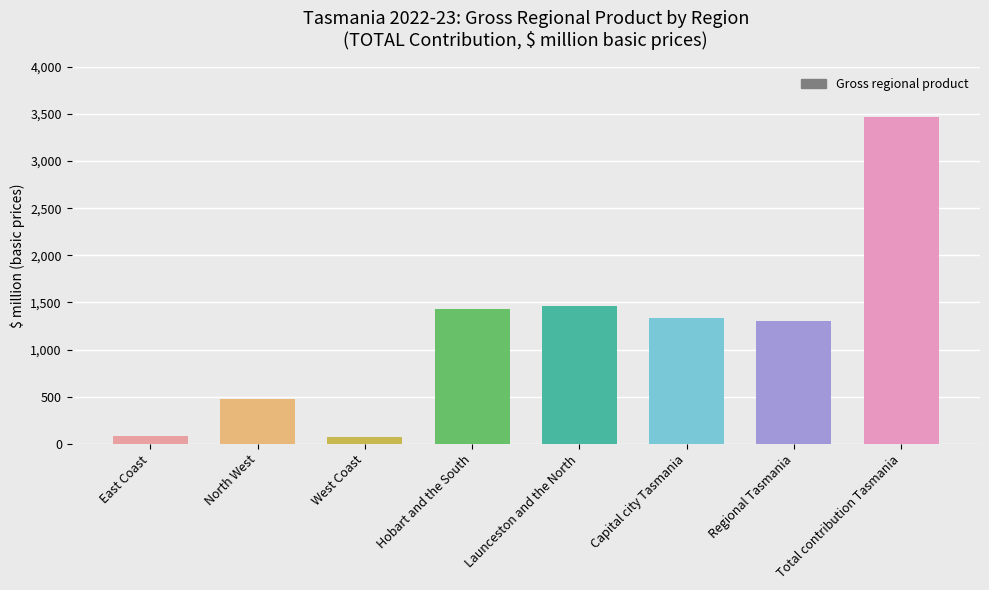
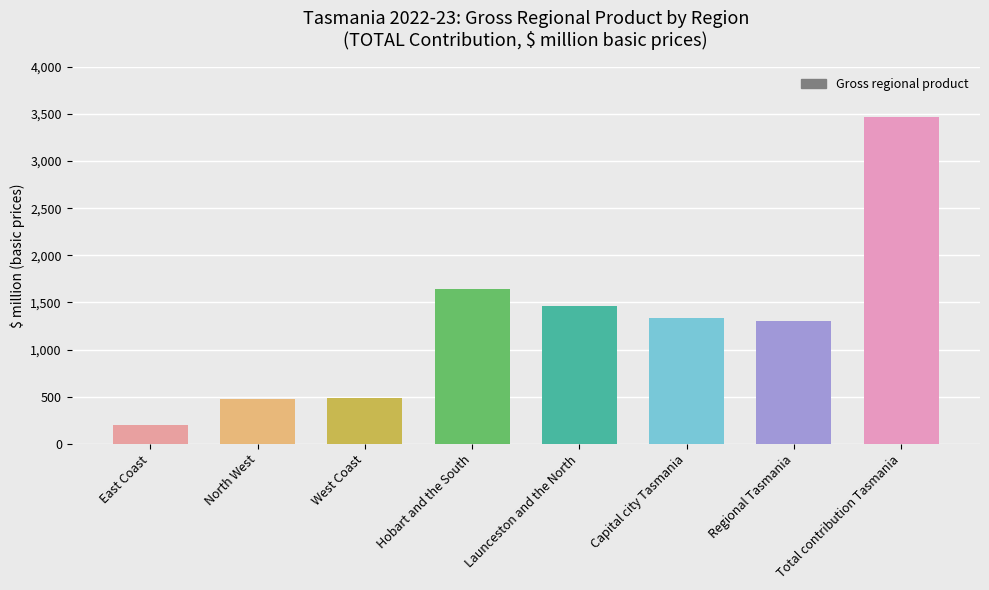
East Coast: 100 -> 200
West Coast: 100 -> 500
Hobart and the South: 1,400 -> 1,600
